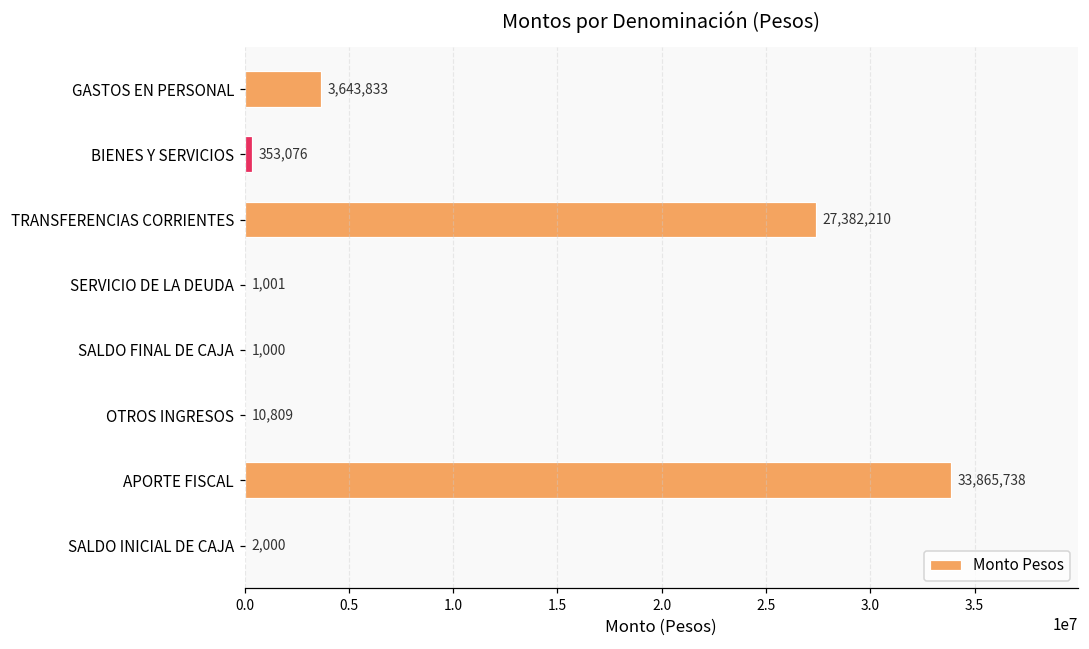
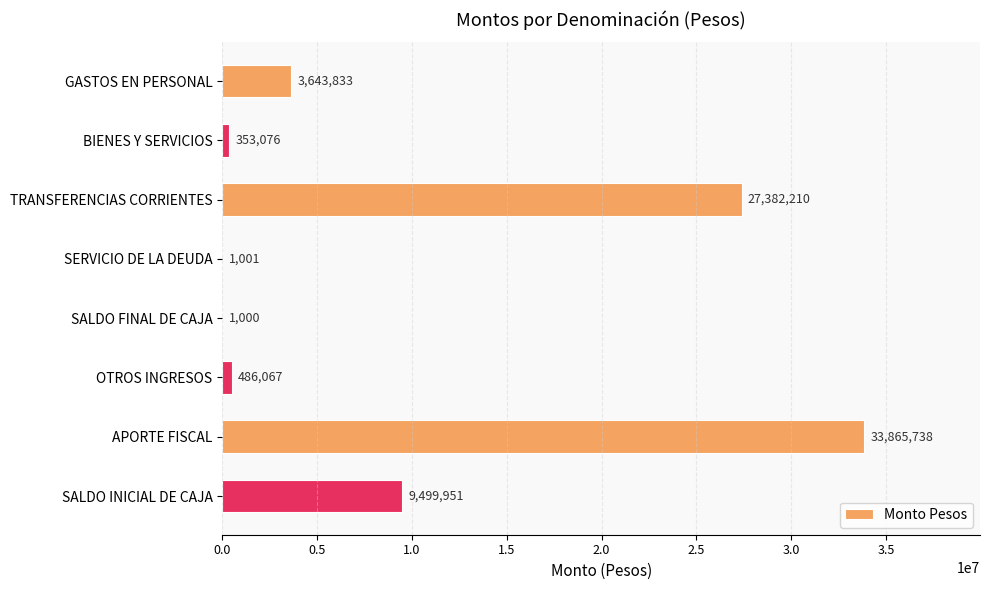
OTROS INGRESOS: 10,809 -> 486,067
SALDO INICIAL DE CAJA: 2,000 -> 9,499,951
